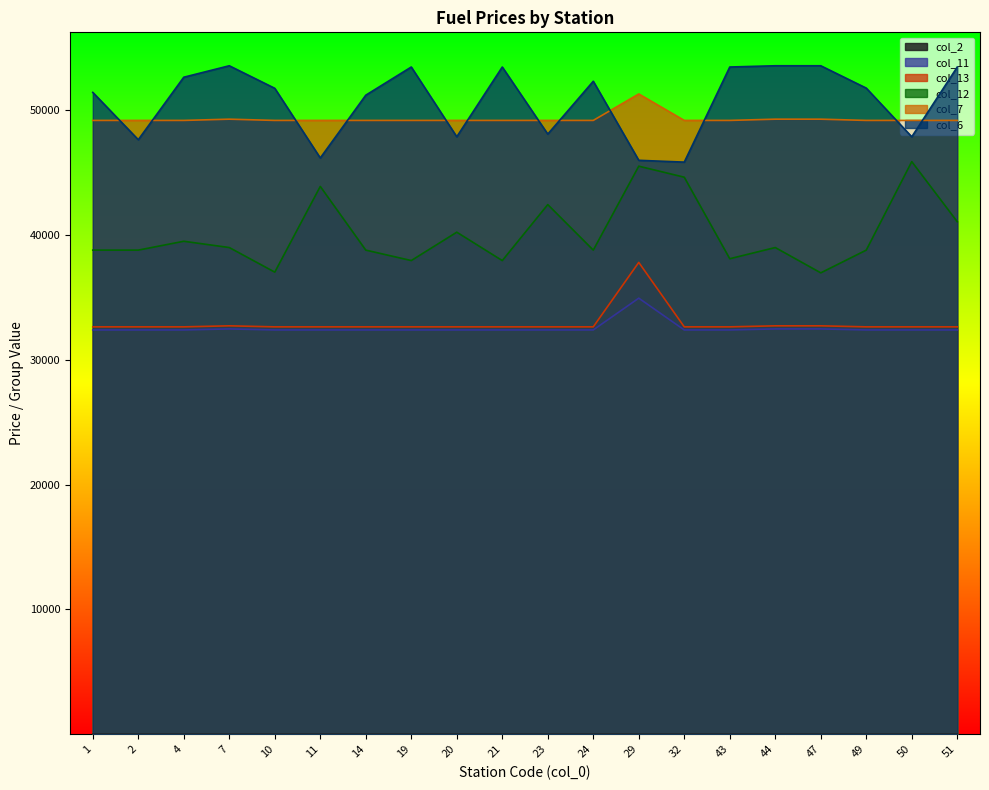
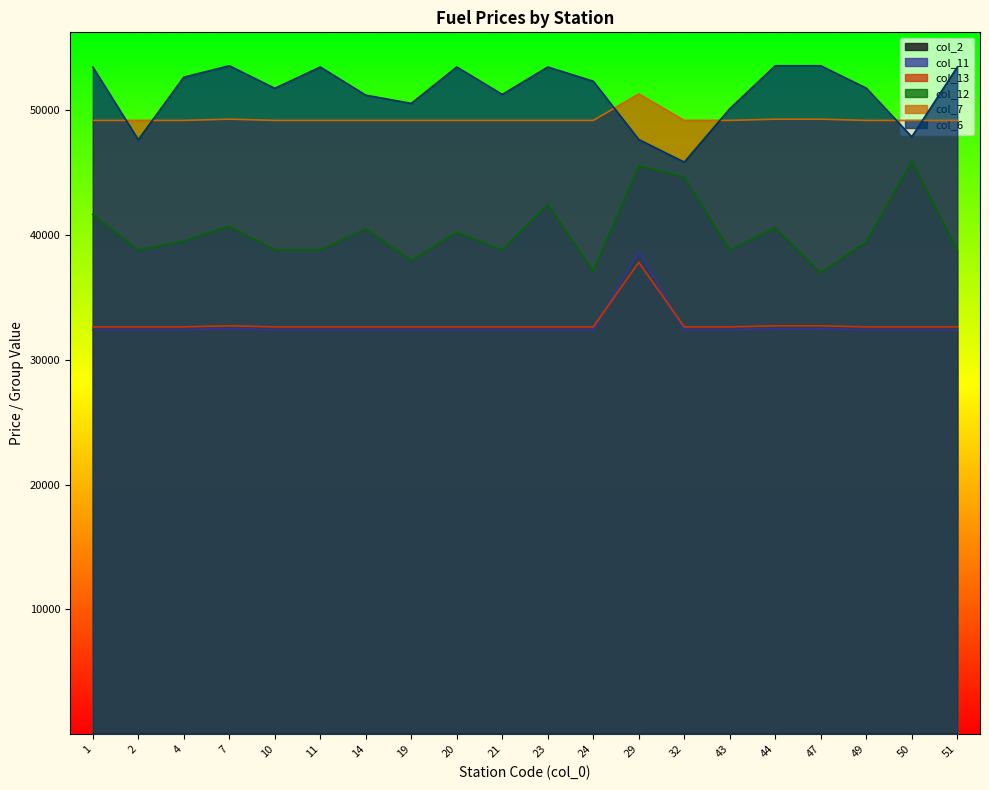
col_12, 1: 38800 -> 41700
col_6, 1: 51400 -> 53500
col_12, 7: 39000 -> 40700
col_12, 10: 37000 -> 38800
col_12, 11: 43900 -> 38800
col_6, 11: 46200 -> 53500
col_12, 14: 38800 -> 40500
col_6, 19: 53500 -> 50600
col_6, 20: 47900 -> 53500
col_12, 21: 38000 -> 38800
col_6, 21: 53500 -> 51300
col_6, 23: 48100 -> 53500
col_12, 24: 38800 -> 37100
col_11, 29: 34900 -> 38700
col_6, 29: 46000 -> 47700
col_12, 43: 38100 -> 38800
col_6, 43: 53500 -> 50100
col_12, 44: 39000 -> 40600
col_12, 49: 38800 -> 39500
col_12, 51: 41100 -> 38800
